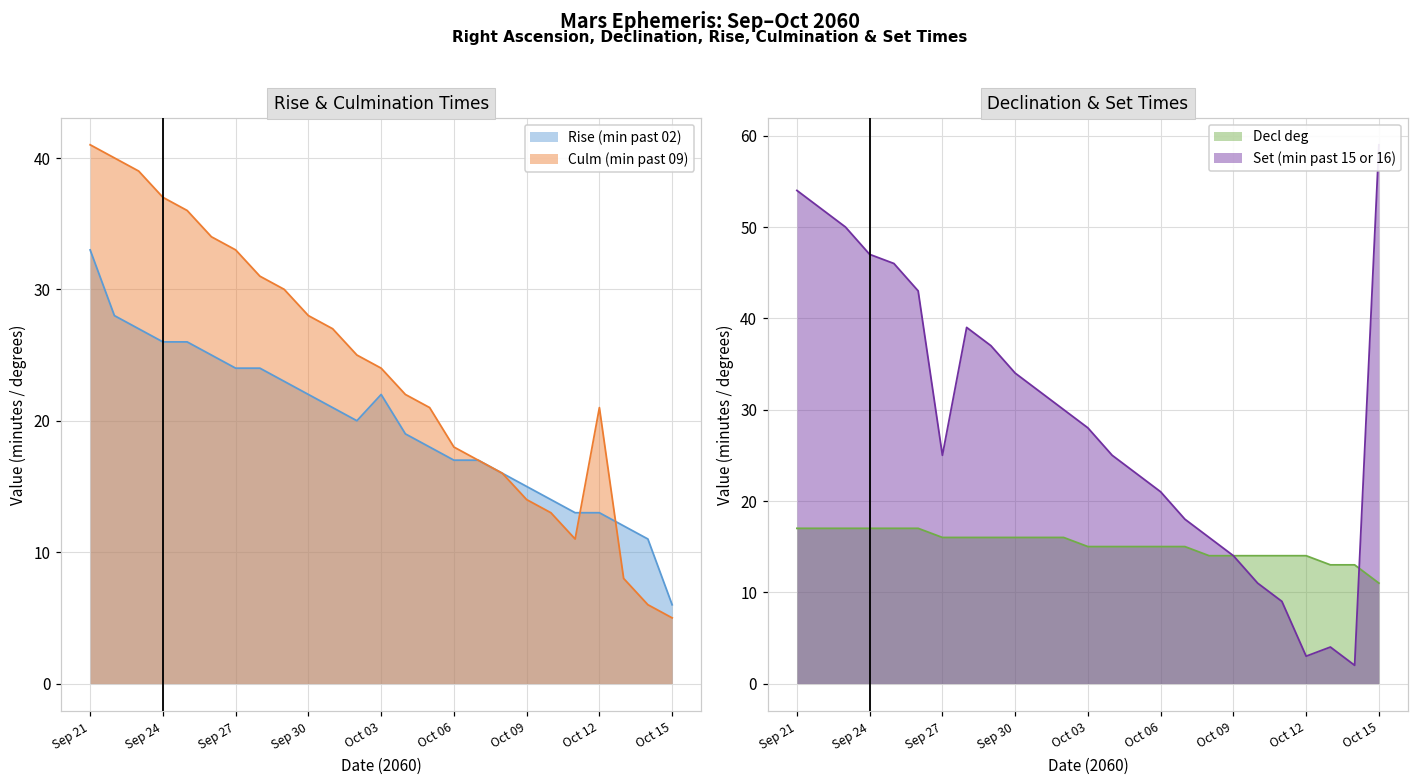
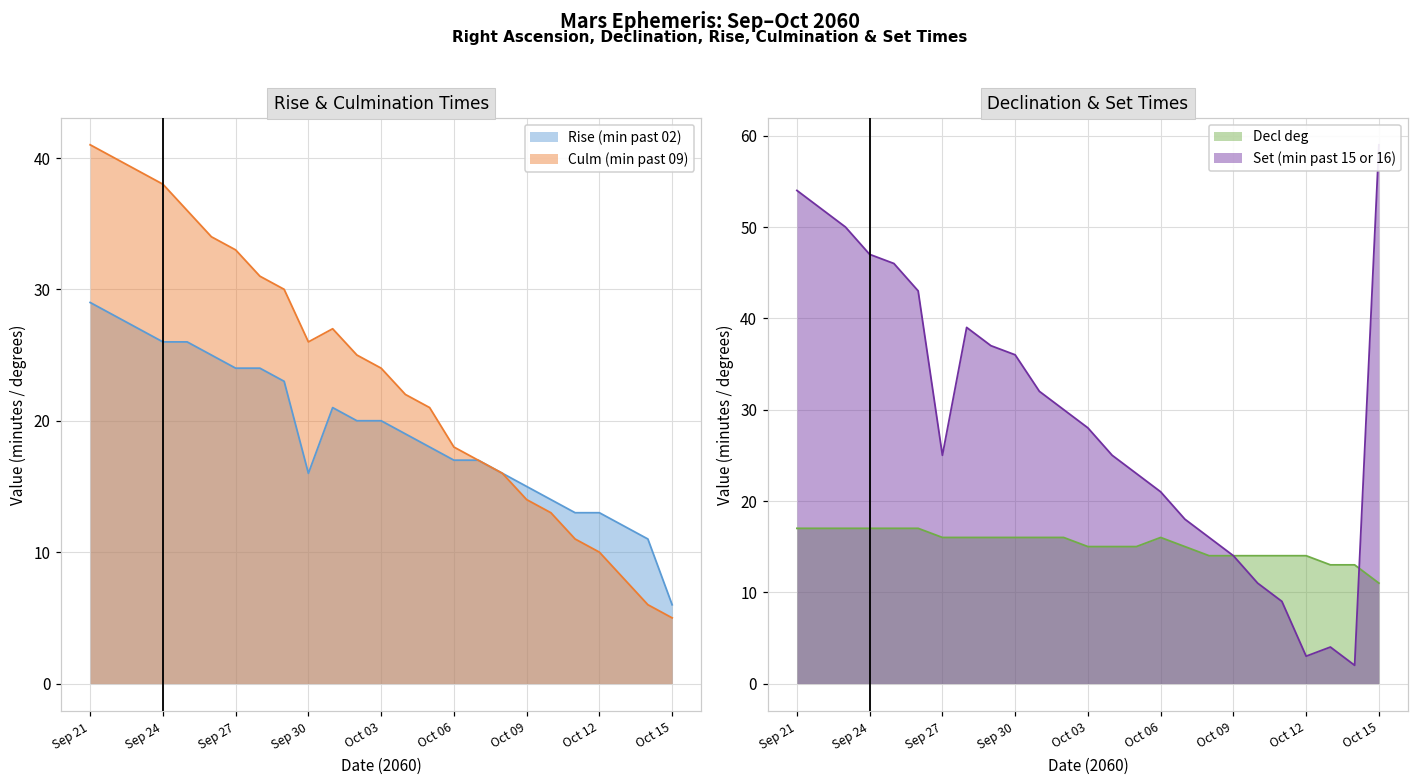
Rise & Culmination Times, Rise (min past 02), Sep 21: 33 -> 29
Rise & Culmination Times, Culm (min past 09), Sep 24: 37 -> 38
Rise & Culmination Times, Rise (min past 02), Sep 30: 22 -> 16
Rise & Culmination Times, Culm (min past 09), Sep 30: 28 -> 26
Rise & Culmination Times, Rise (min past 02), Oct 03: 22 -> 20
Rise & Culmination Times, Culm (min past 09), Oct 12: 21 -> 10
Declination & Set Times, Set (min past 15 or 16), Sep 30: 34 -> 36
Declination & Set Times, Decl deg, Oct 06: 15 -> 16
